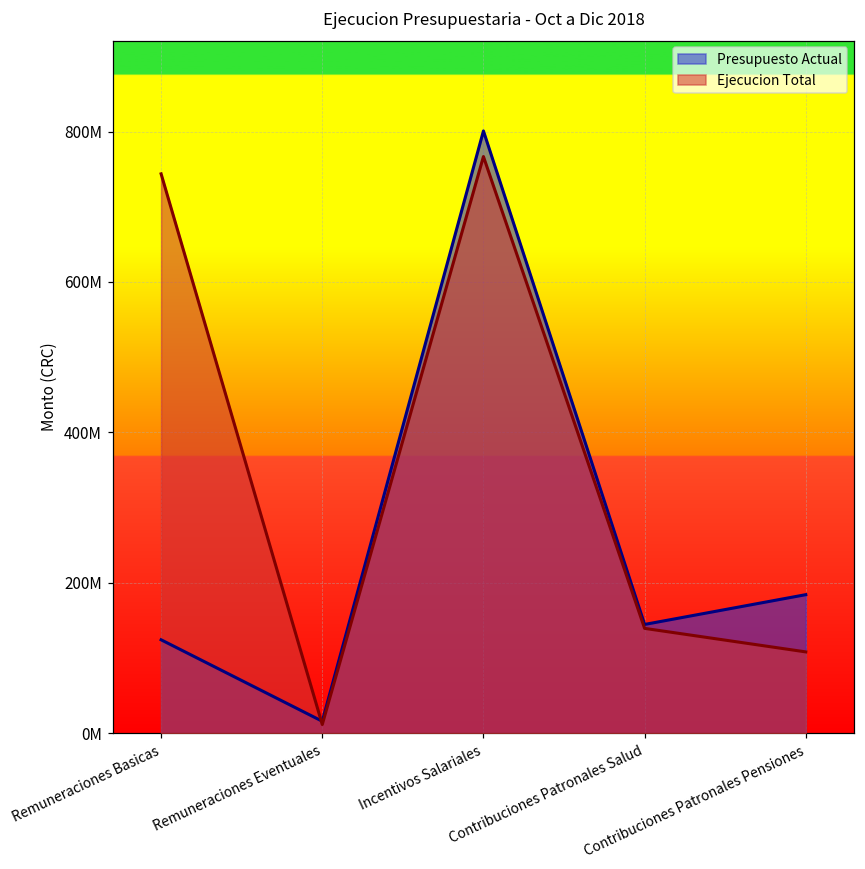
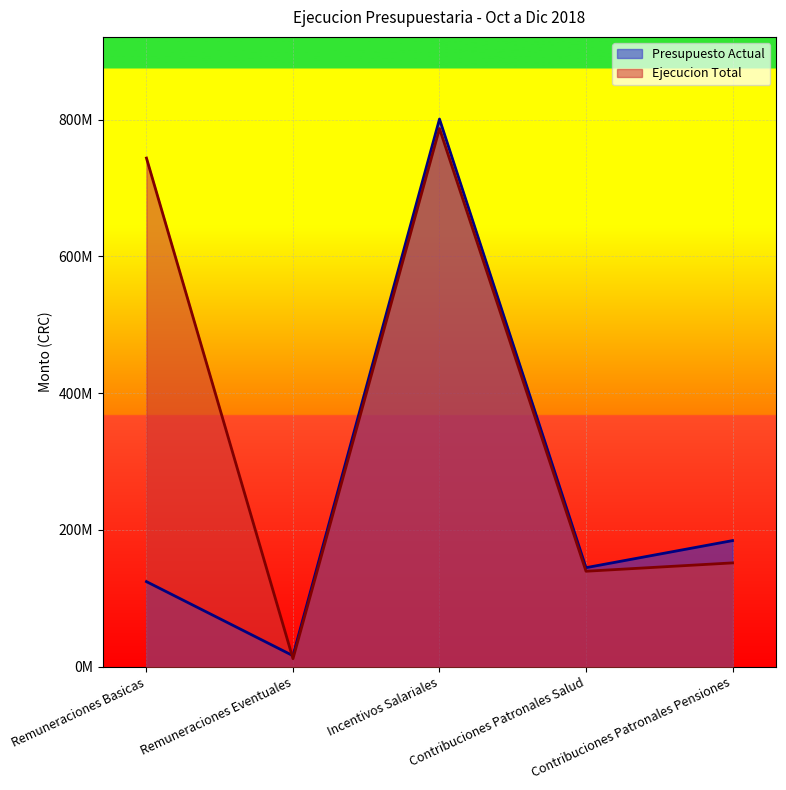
Ejecucion Total, Incentivos Salariales: 770000000 -> 790000000
Ejecucion Total, Contribuciones Patronales Pensiones: 110000000 -> 150000000
